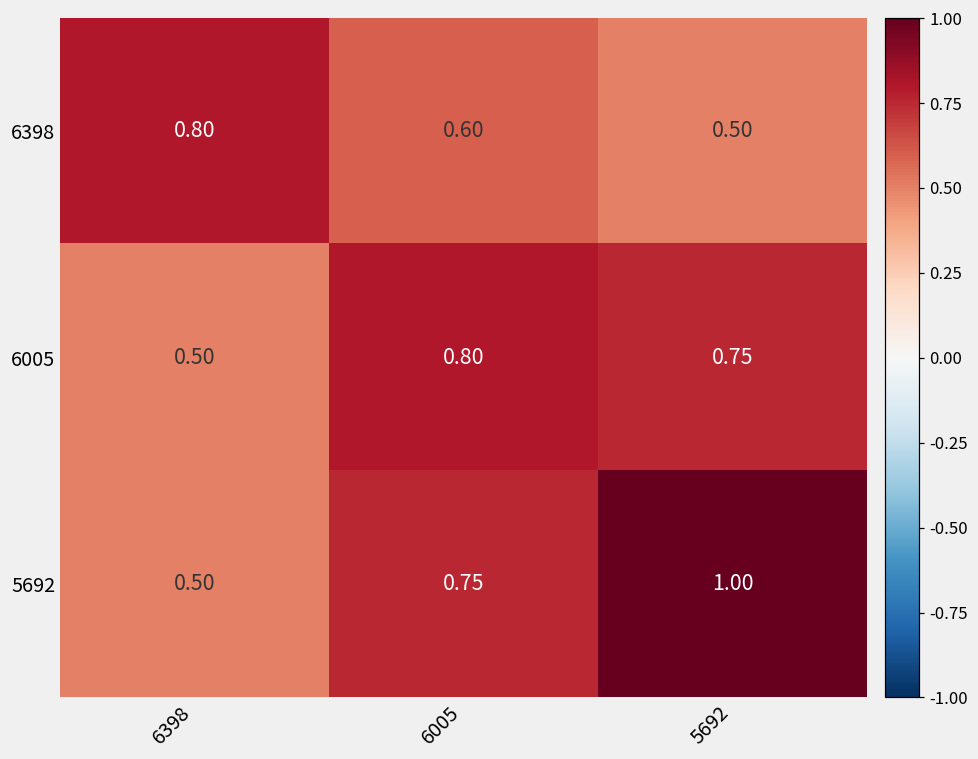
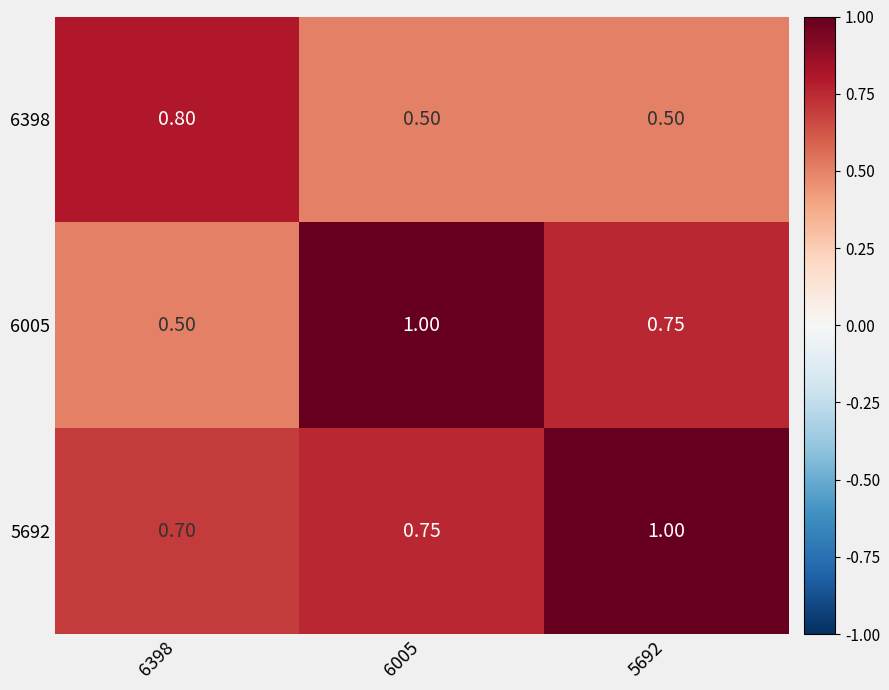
6398, 6005: 0.60 -> 0.50
6005, 6005: 0.80 -> 1.00
5692, 6398: 0.50 -> 0.70
